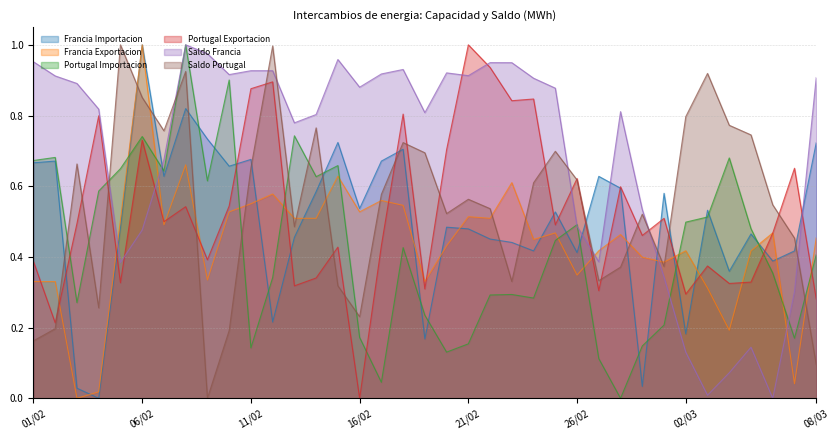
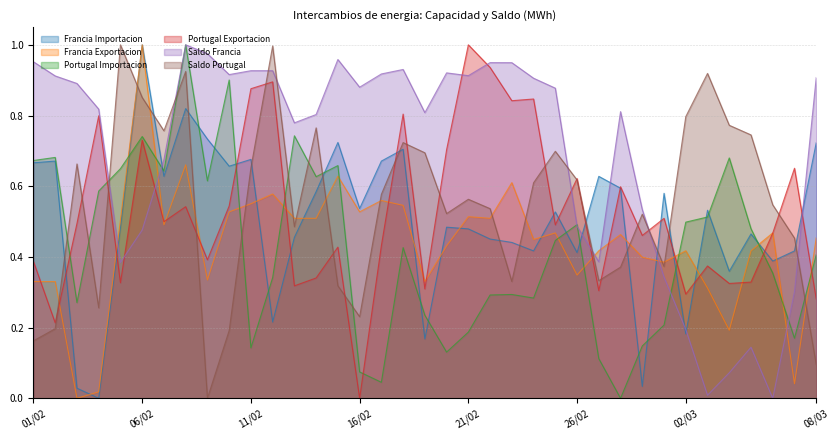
Portugal Importacion, 16/02: 0.17 -> 0.07
Portugal Importacion, 21/02: 0.15 -> 0.19
Saldo Francia, 02/03: 0.13 -> 0.19
